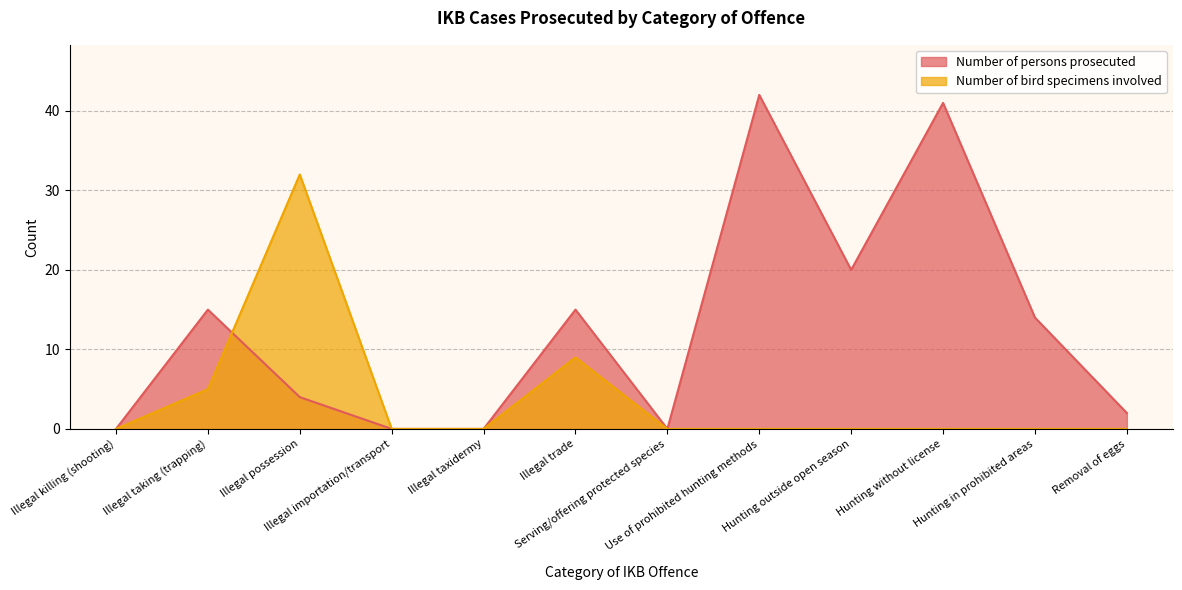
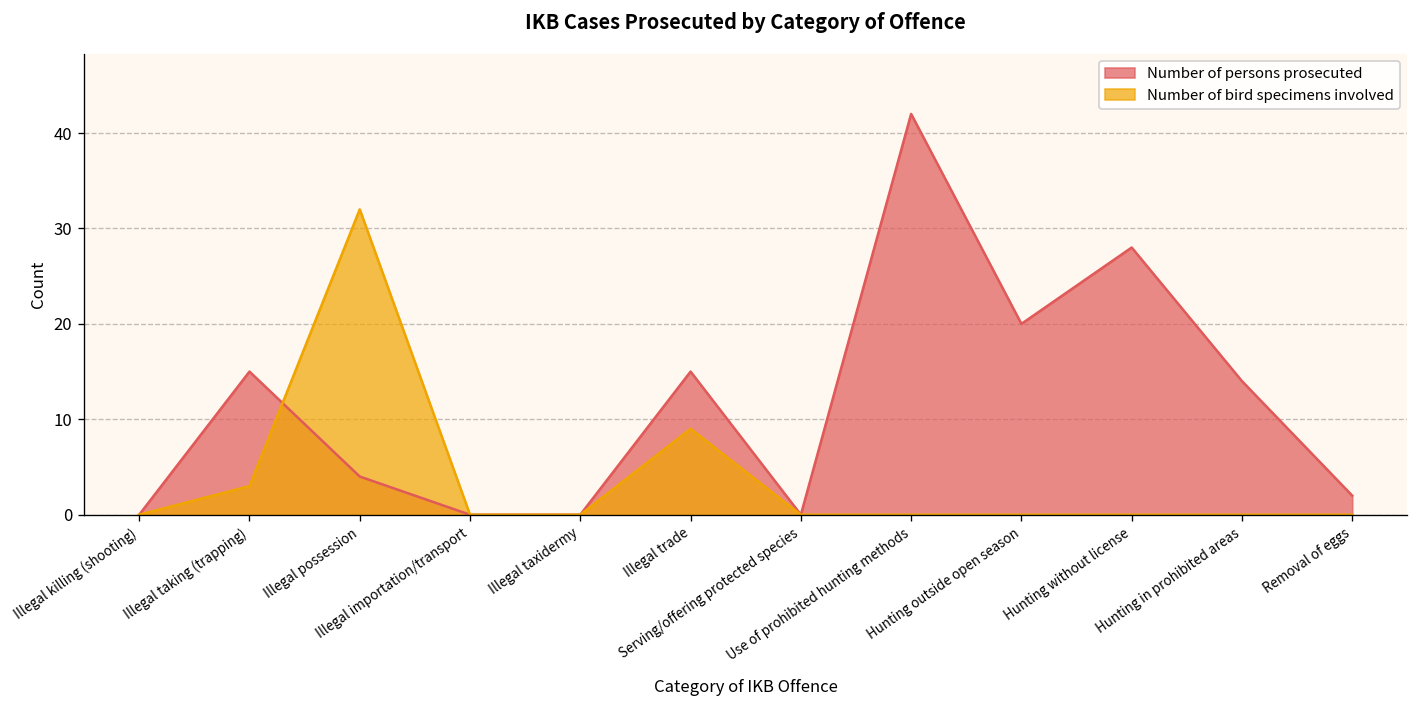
Number of bird specimens involved, Illegal taking (trapping): 5 -> 3
Number of persons prosecuted, Hunting without license: 41 -> 28
